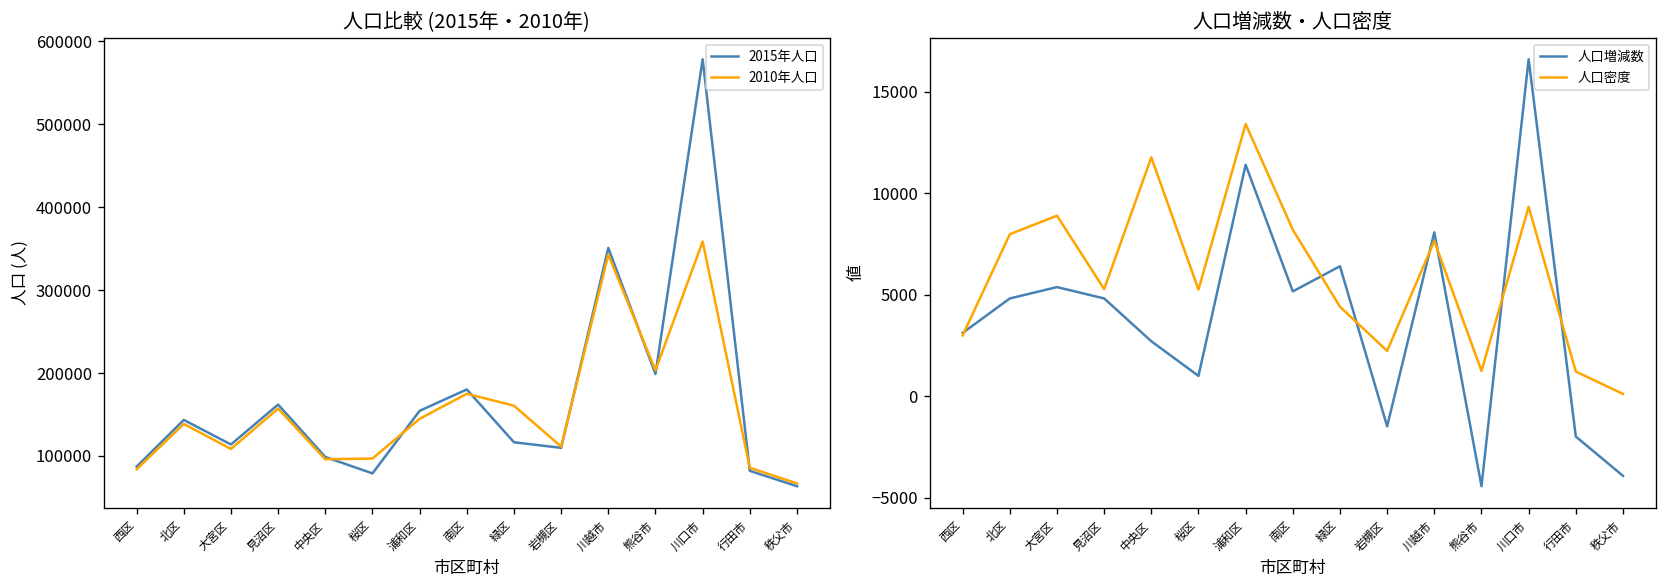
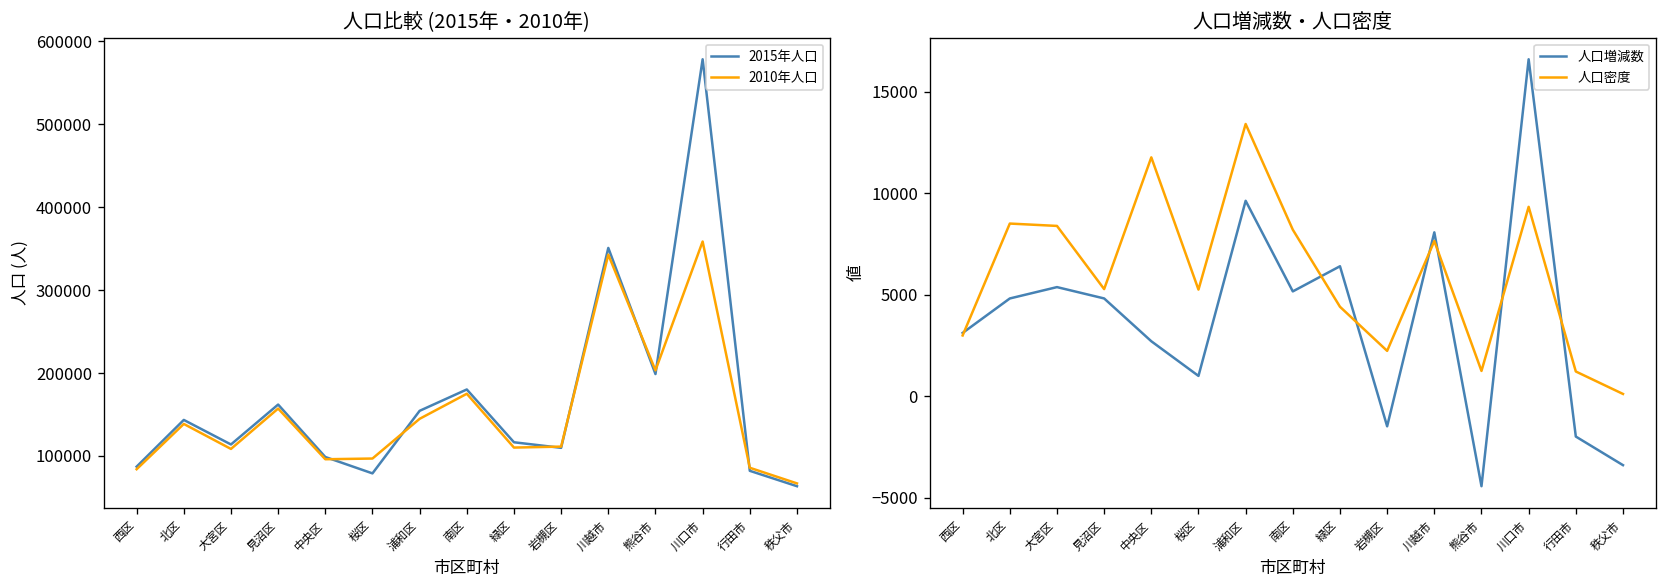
人口比較 (2015年・2010年), 2010年人口, 緑区: 160000 -> 110000
人口増減数・人口密度, 人口密度, 北区: 8000 -> 8500
人口増減数・人口密度, 人口密度, 大宮区: 8900 -> 8400
人口増減数・人口密度, 人口増減数, 浦和区: 11400 -> 9600
人口増減数・人口密度, 人口増減数, 秩父市: -3900 -> -3400
